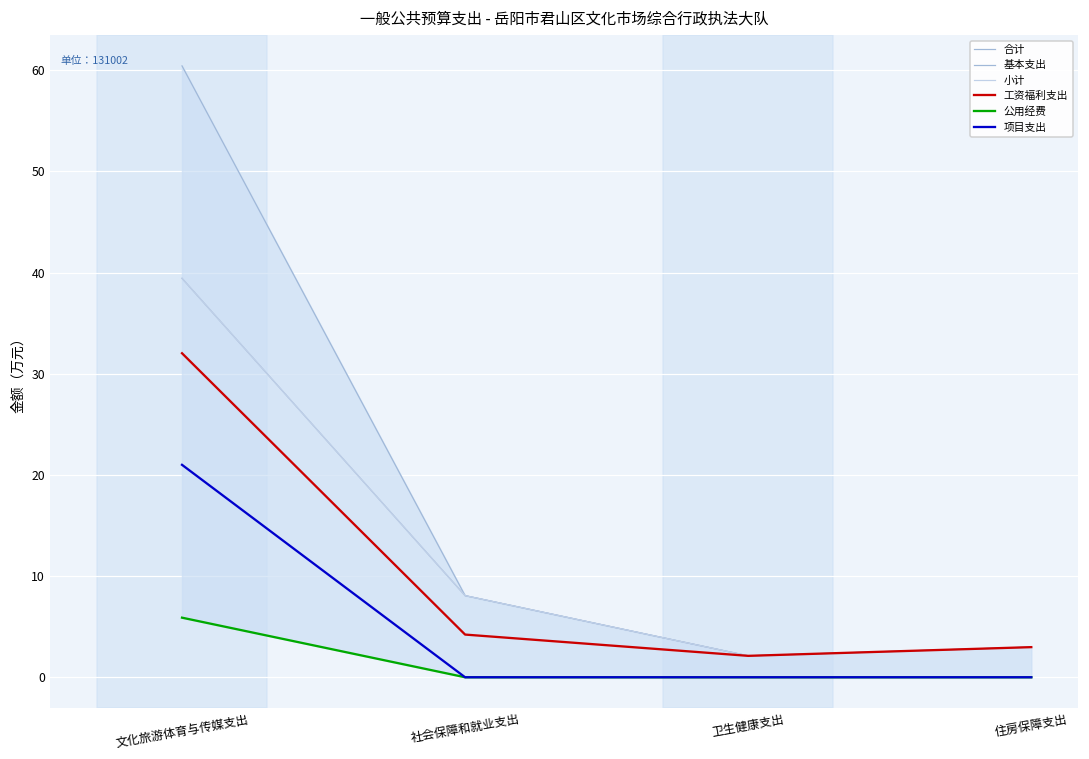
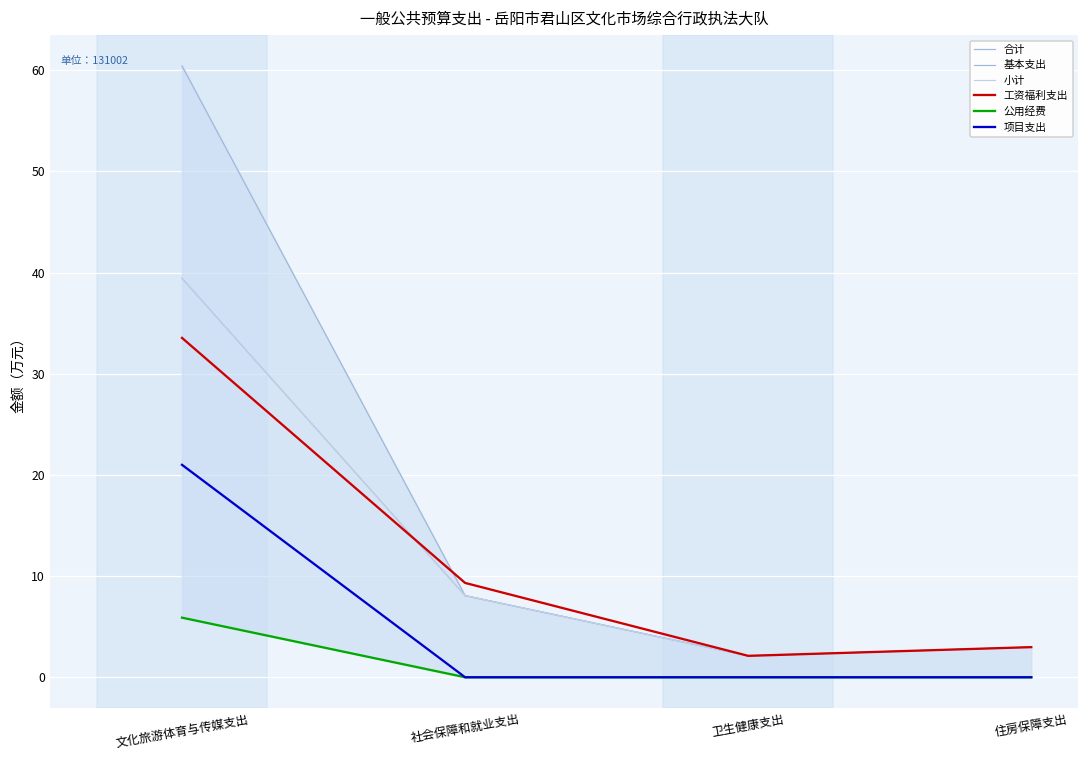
工资福利支出, 文化旅游体育与传媒支出: 32 -> 34
工资福利支出, 社会保障和就业支出: 4 -> 9
